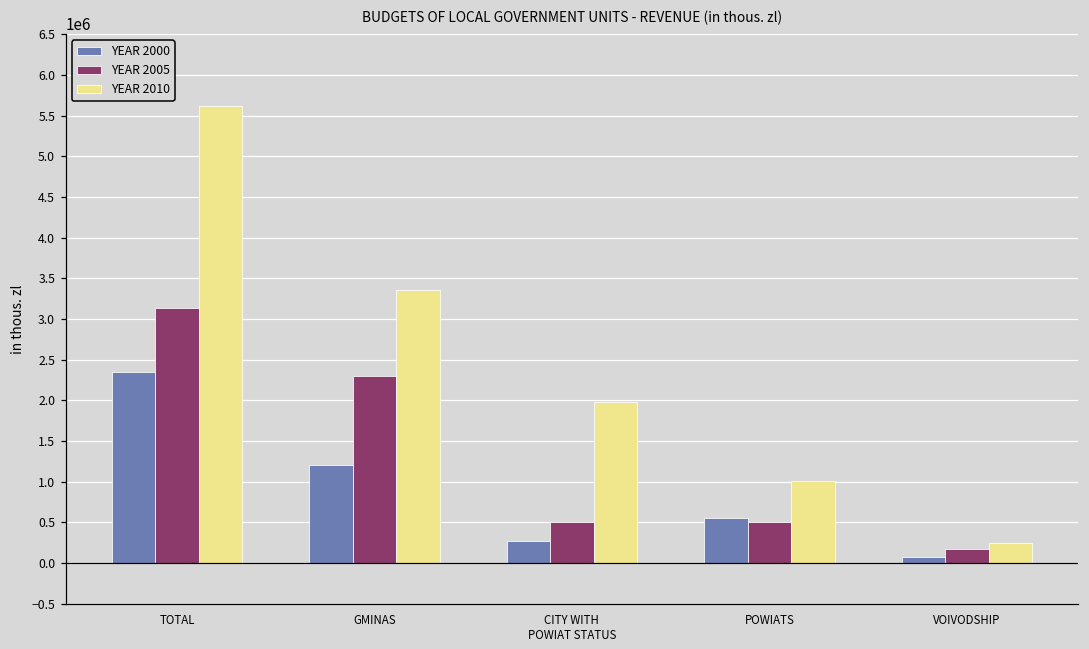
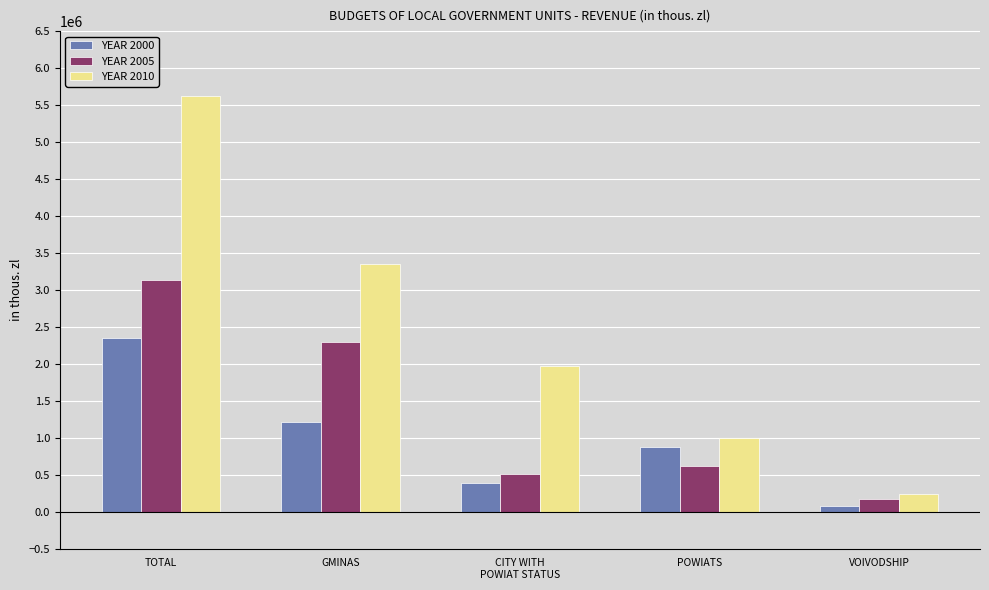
YEAR 2000, CITY WITH POWIAT STATUS: 300000 -> 400000
YEAR 2000, POWIATS: 600000 -> 900000
YEAR 2005, POWIATS: 500000 -> 600000
